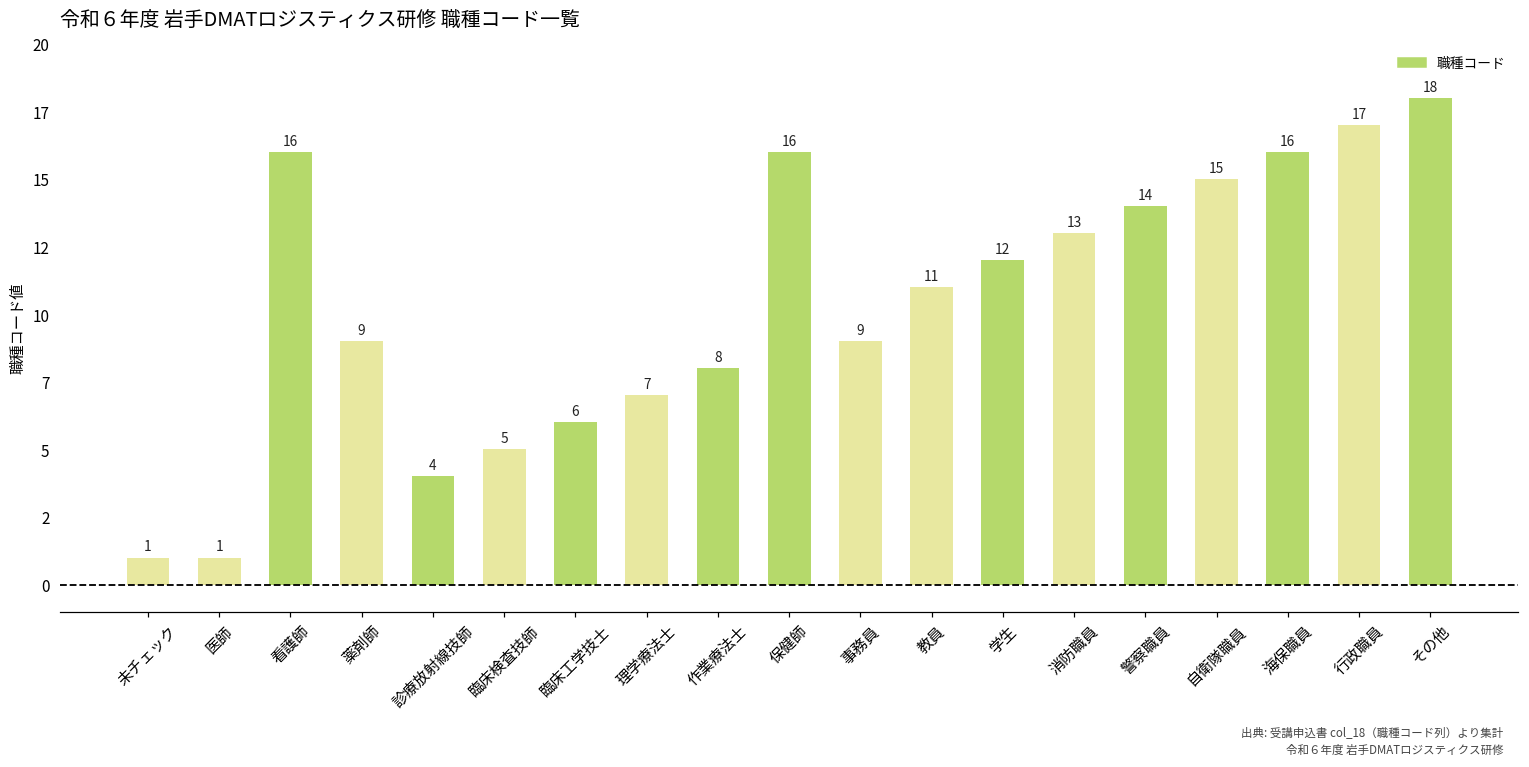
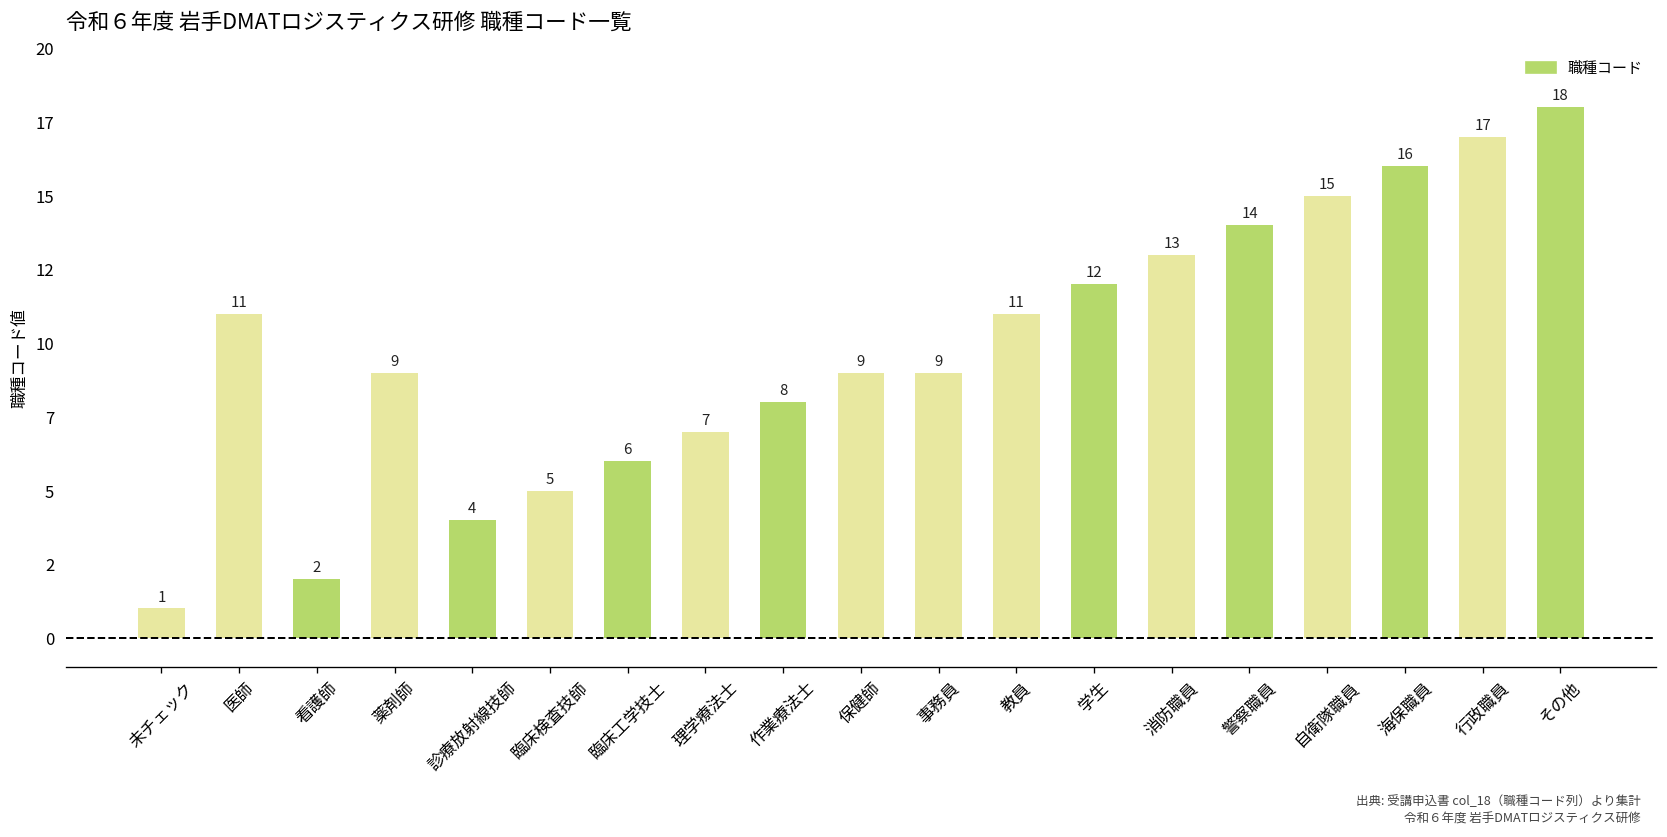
医師: 1 -> 11
看護師: 16 -> 2
保健師: 16 -> 9
